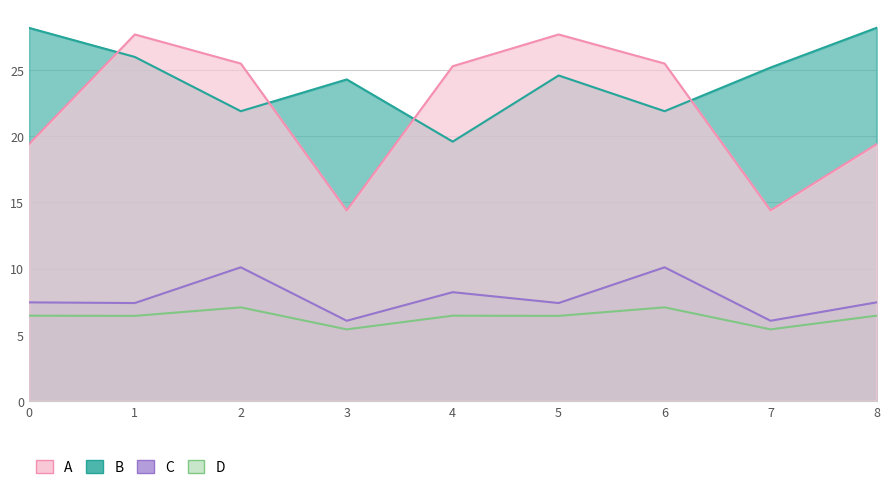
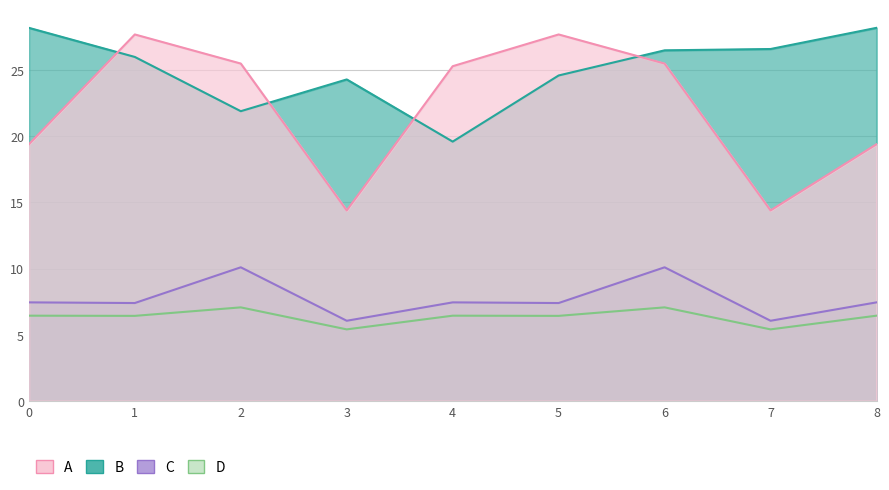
C, 4: 8.2 -> 7.5
B, 6: 21.9 -> 26.5
B, 7: 25.2 -> 26.6
